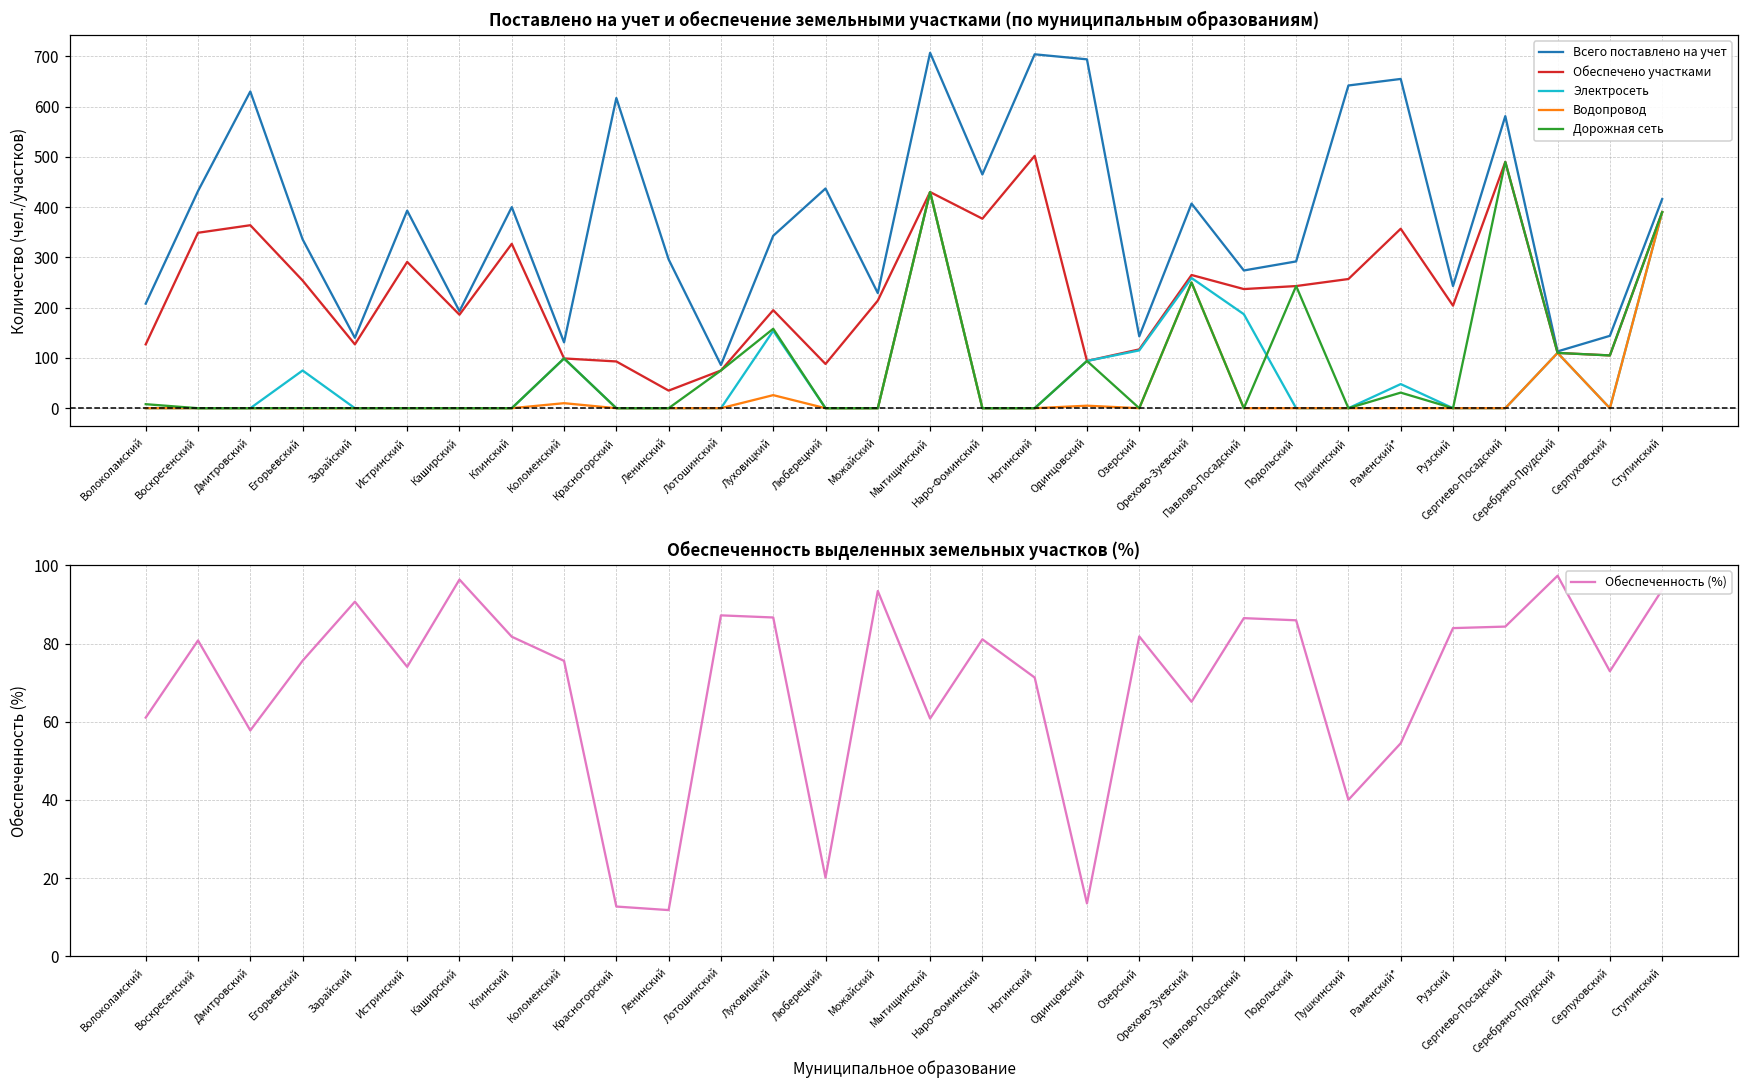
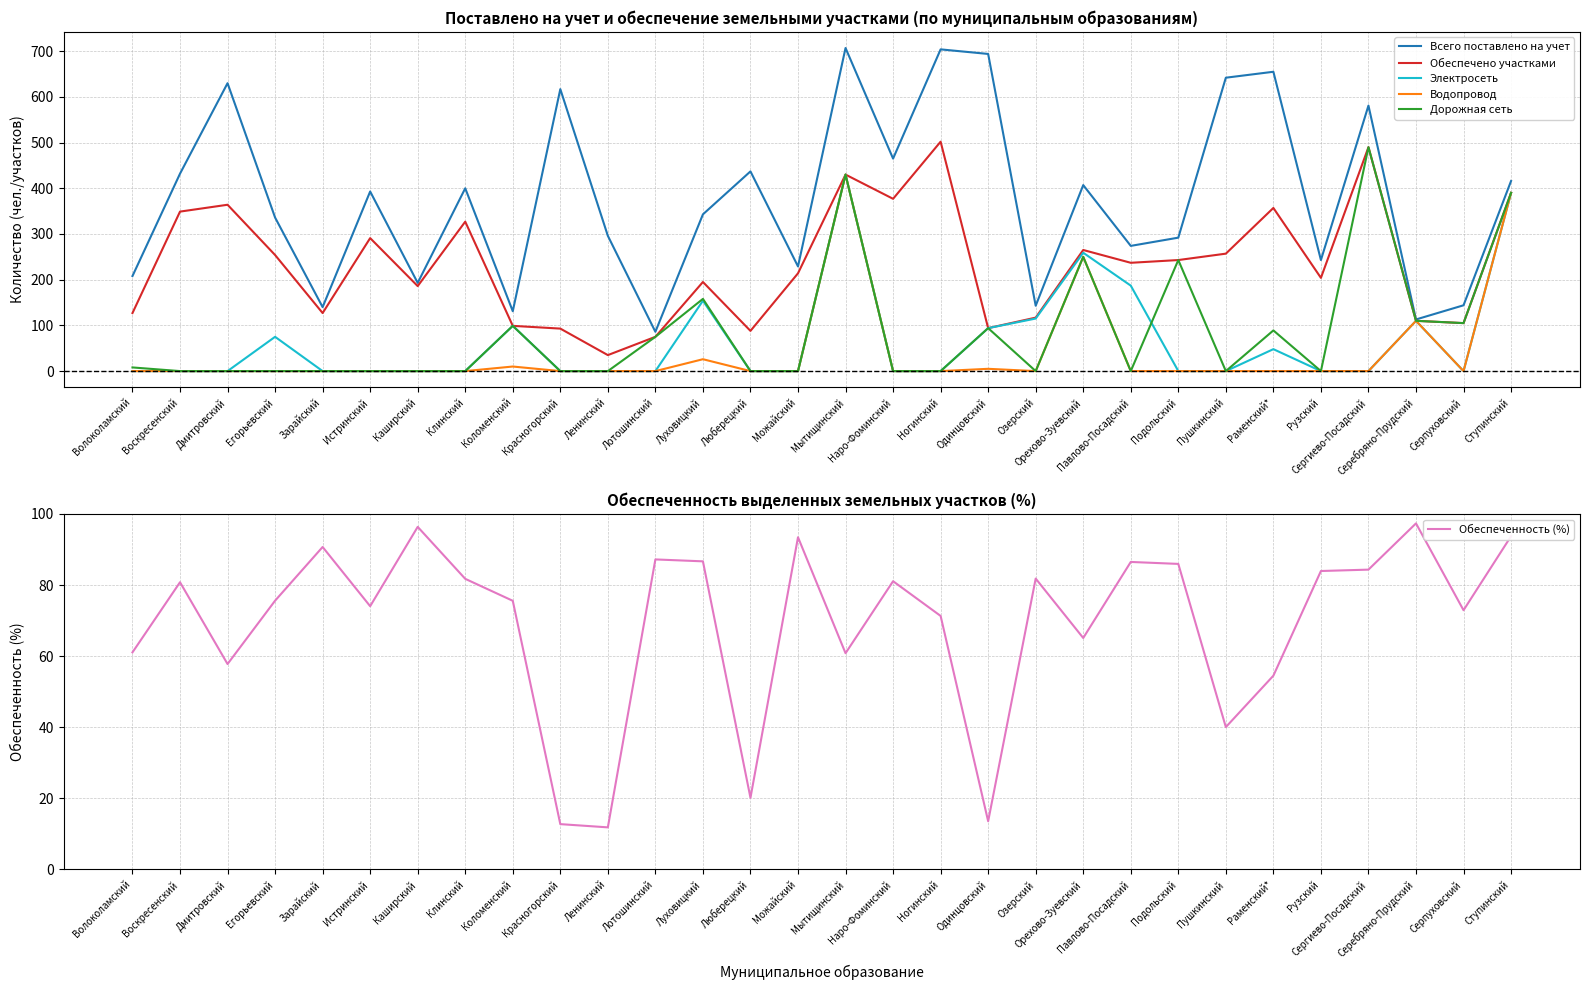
Поставлено на учет и обеспечение земельными участками (по муниципальным образованиям), Дорожная сеть, Раменский*: 30 -> 90
